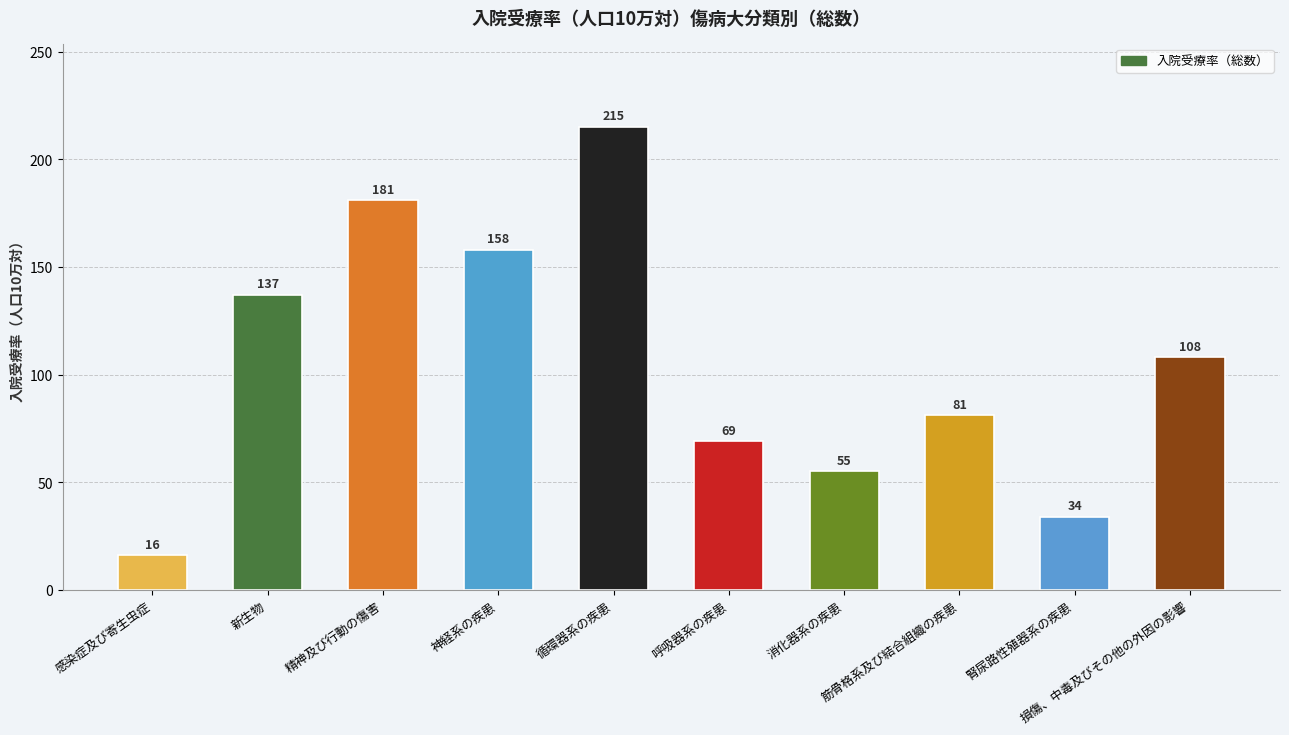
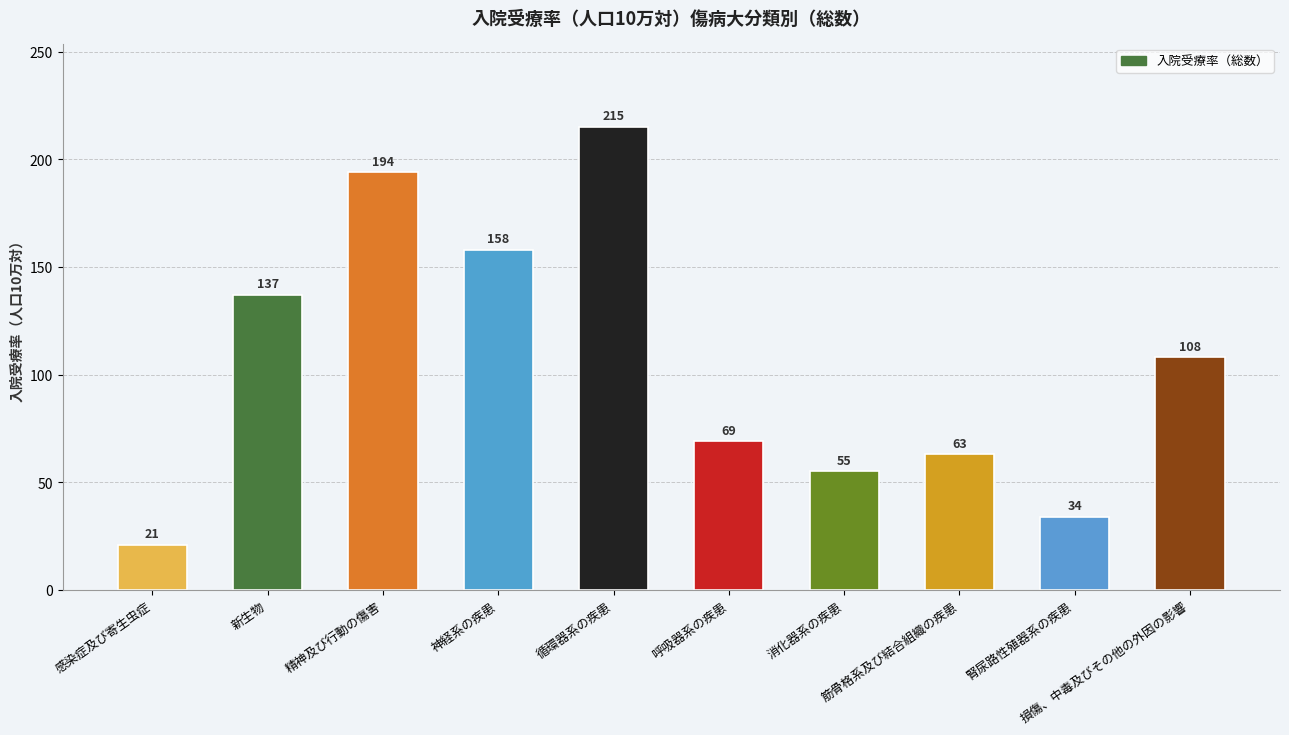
感染症及び寄生虫症: 16 -> 21
精神及び行動の傷害: 181 -> 194
筋骨格系及び結合組織の疾患: 81 -> 63
